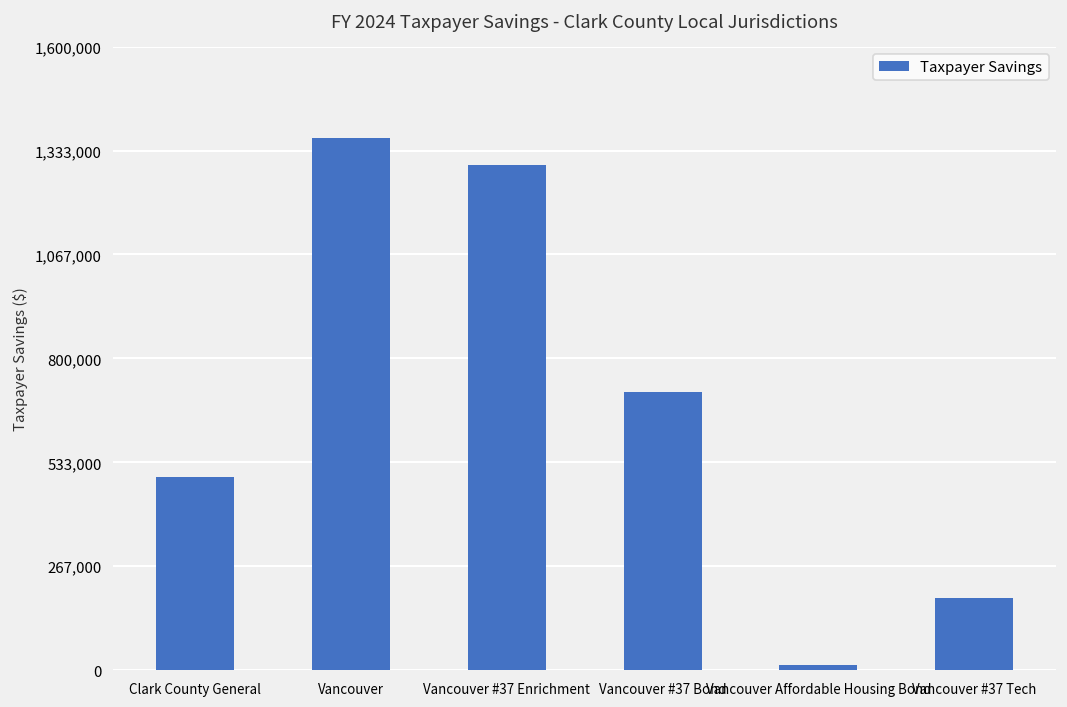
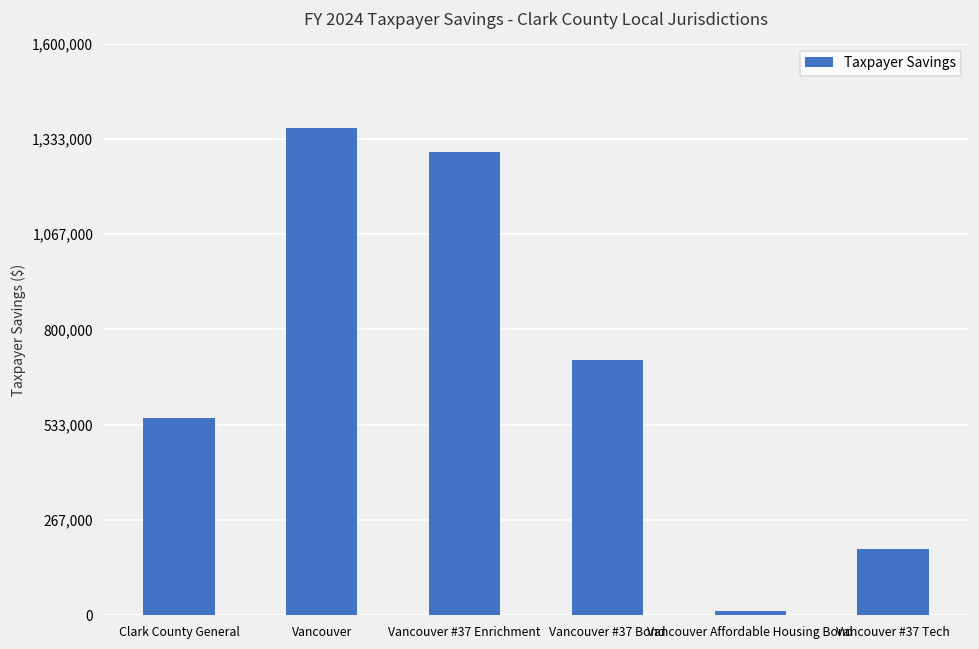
Clark County General: 500,000 -> 550,000
